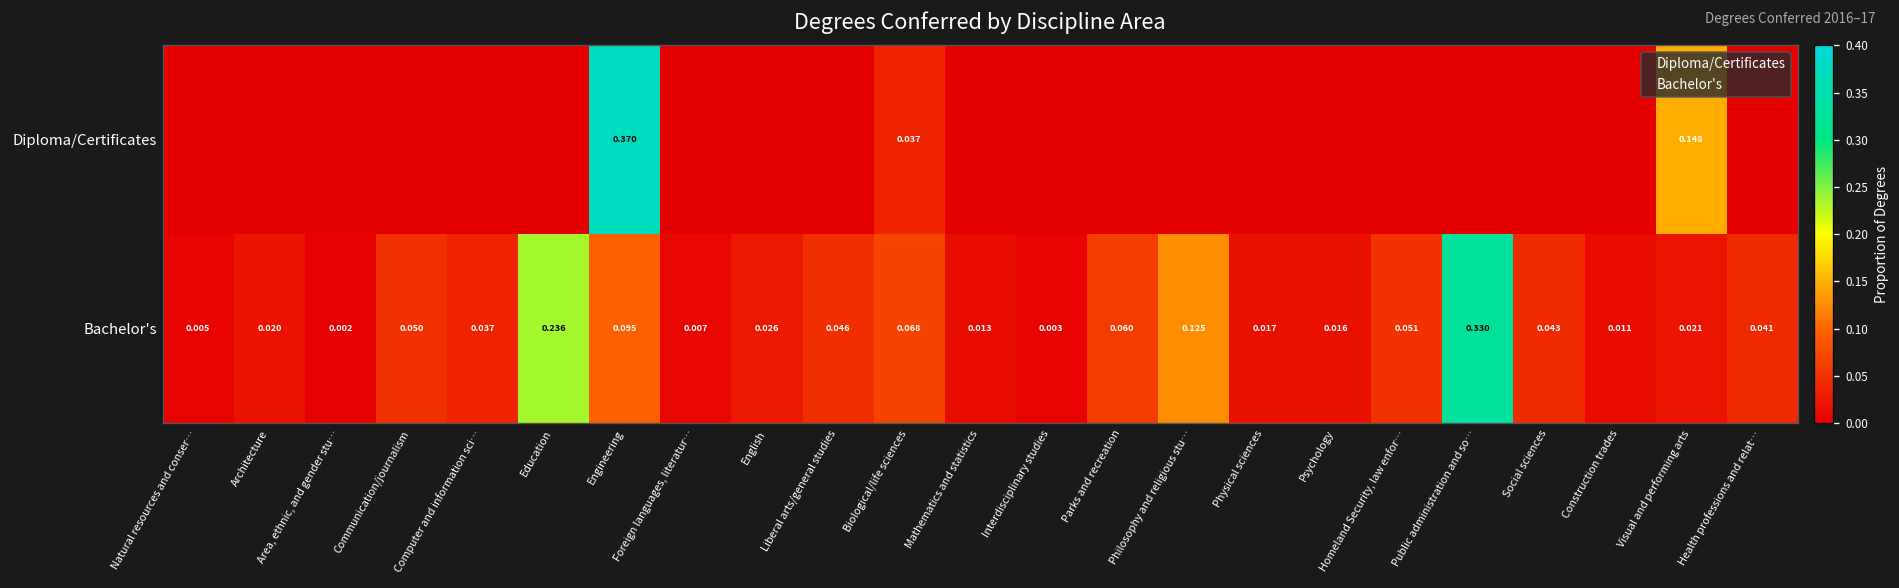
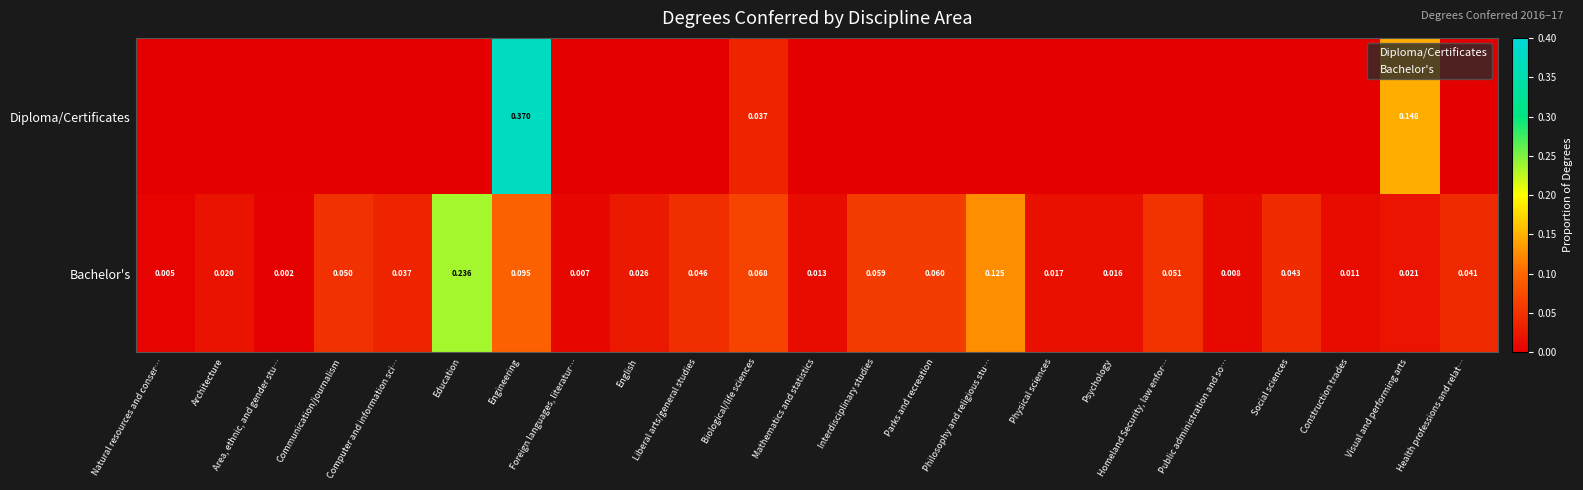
Bachelor's, Interdisciplinary studies: 0.003 -> 0.059
Bachelor's, Public administration and so…: 0.330 -> 0.008
